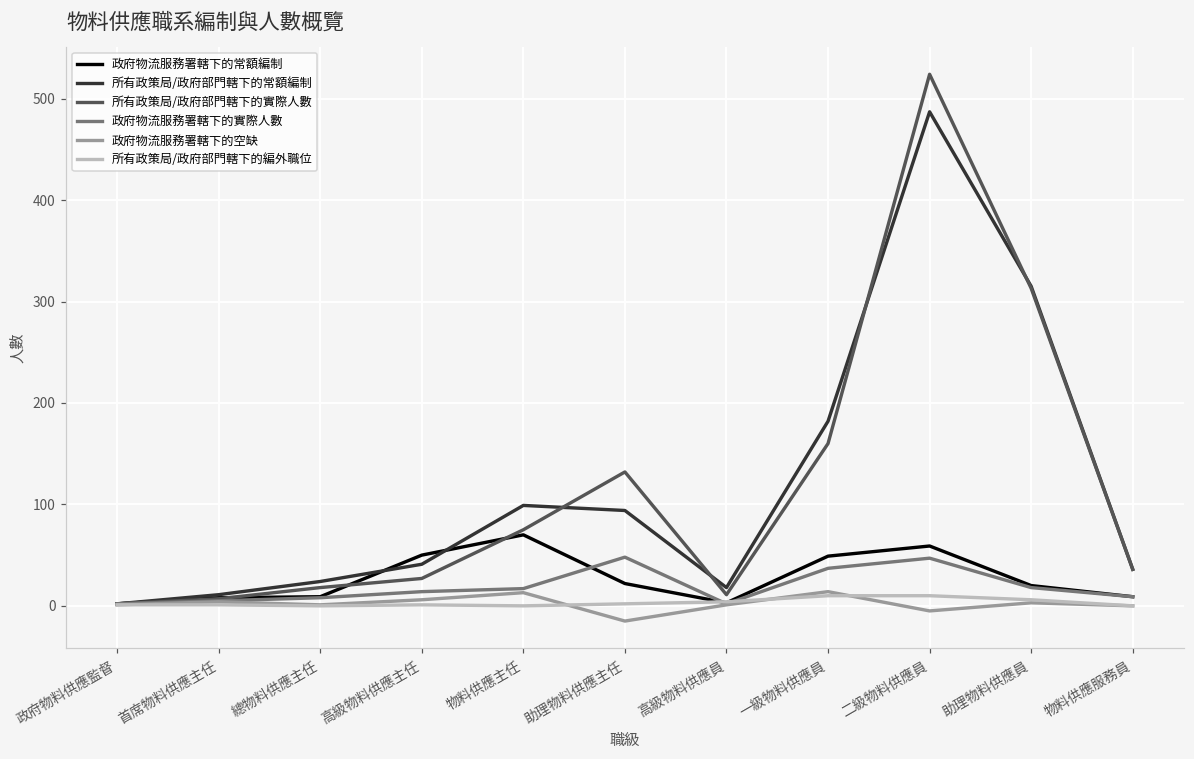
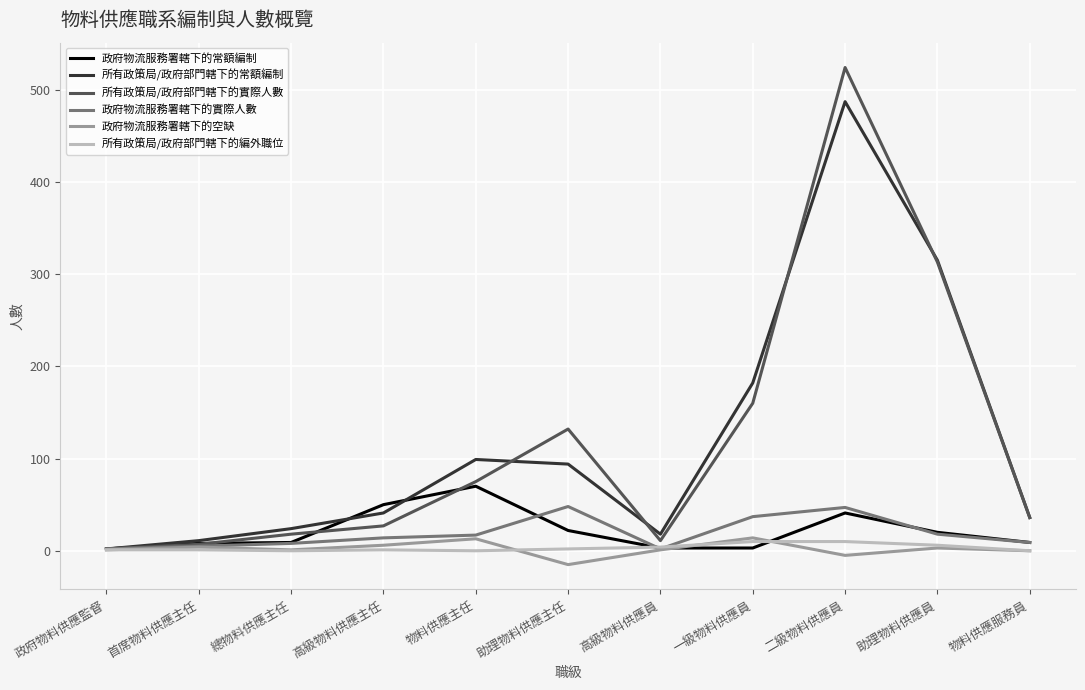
政府物流服務署轄下的常額編制, 一級物料供應員: 50 -> 0
政府物流服務署轄下的常額編制, 二級物料供應員: 60 -> 40
